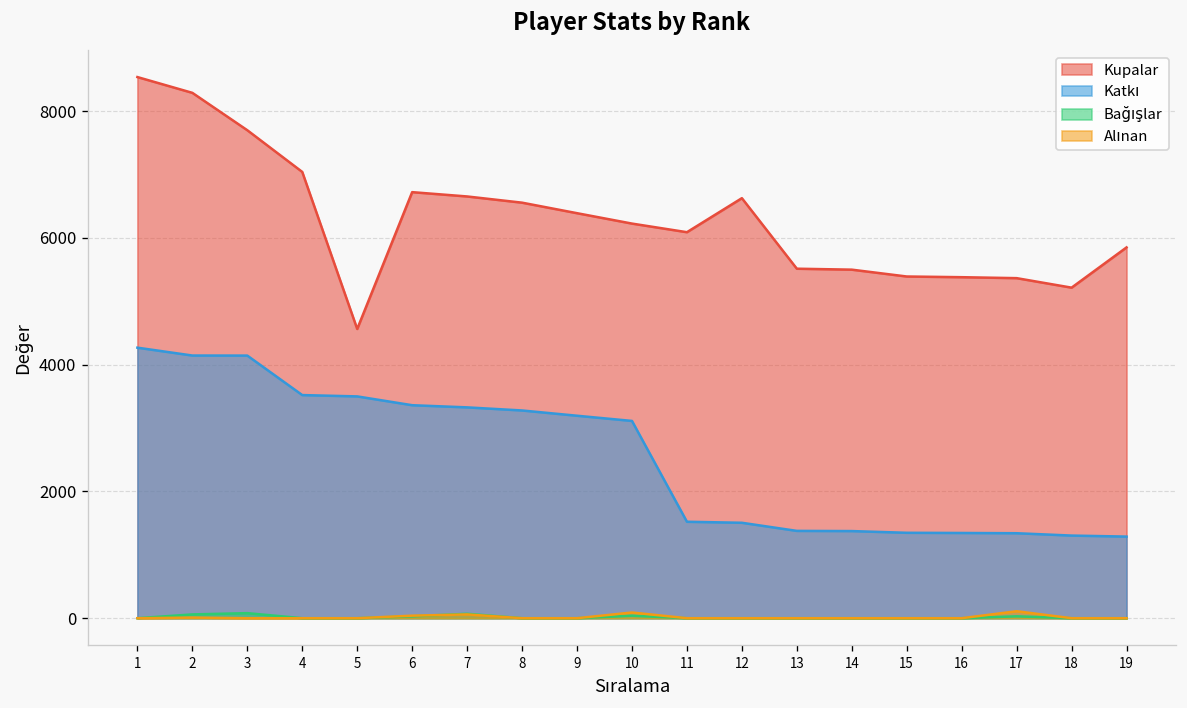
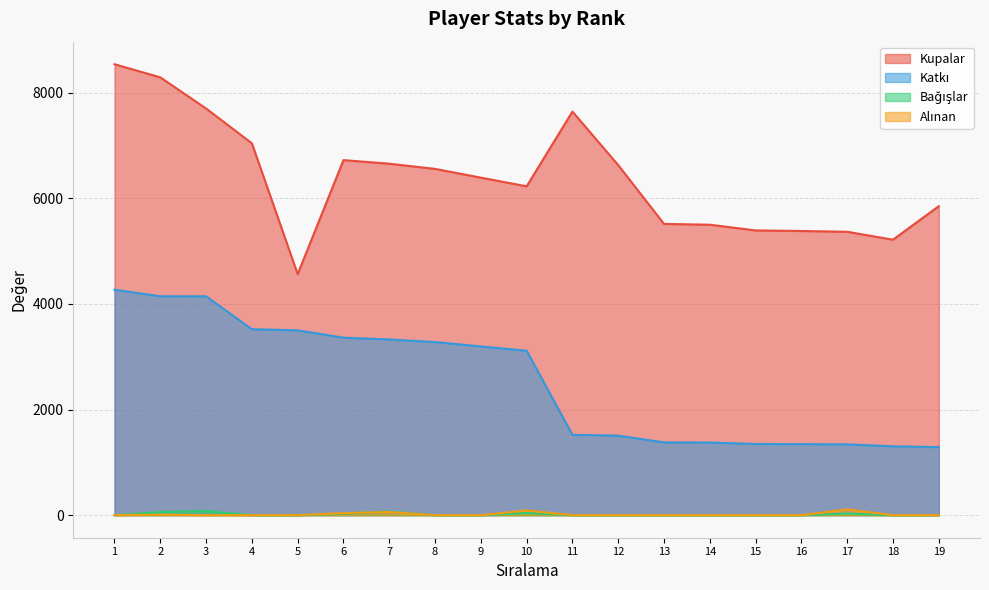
Kupalar, 11: 6100 -> 7600
